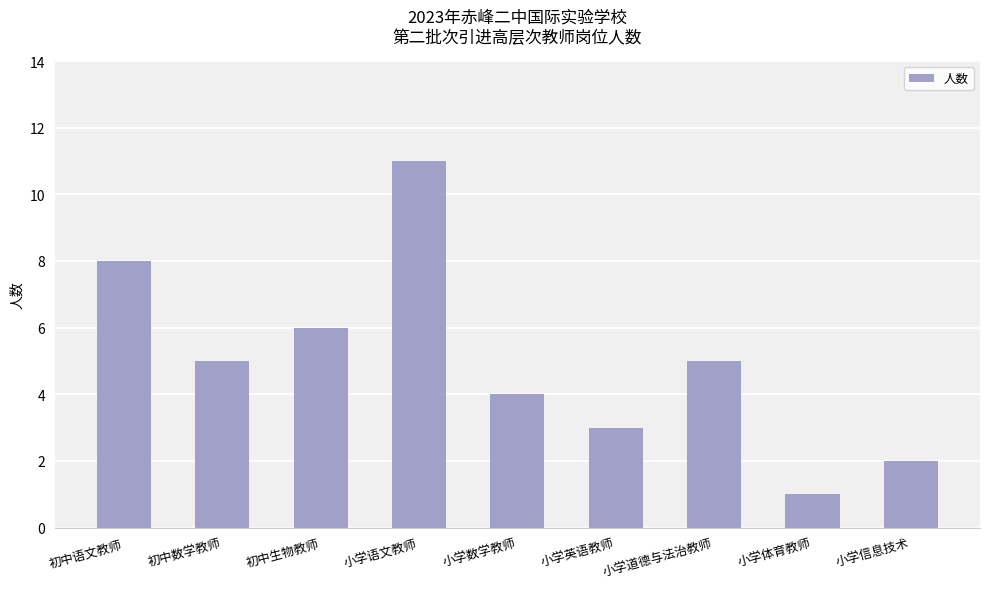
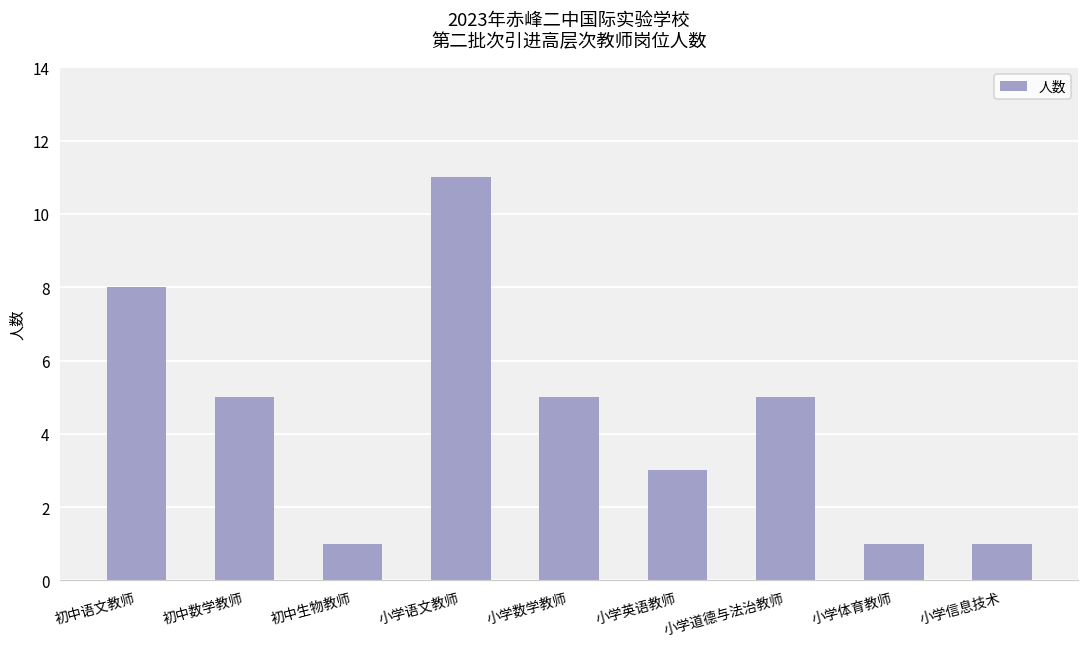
初中生物教师: 6 -> 1
小学数学教师: 4 -> 5
小学信息技术: 2 -> 1
